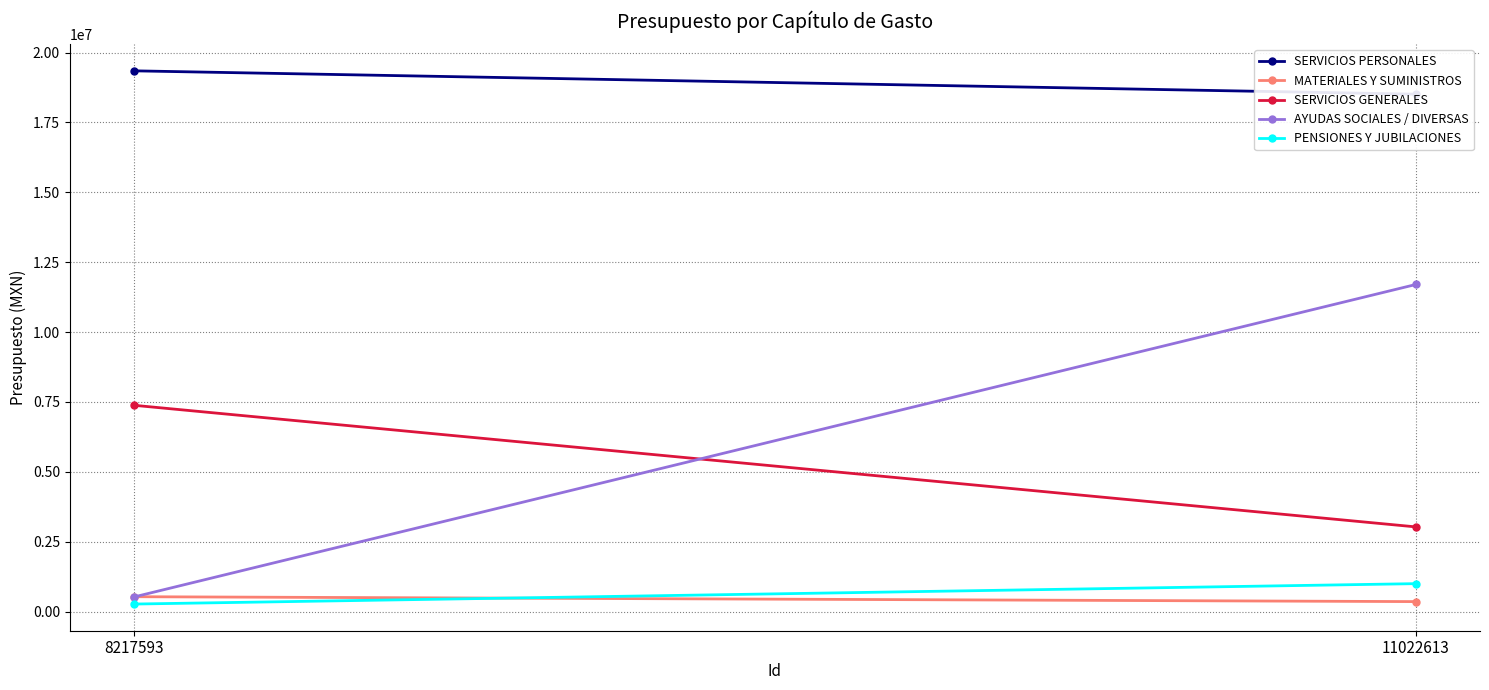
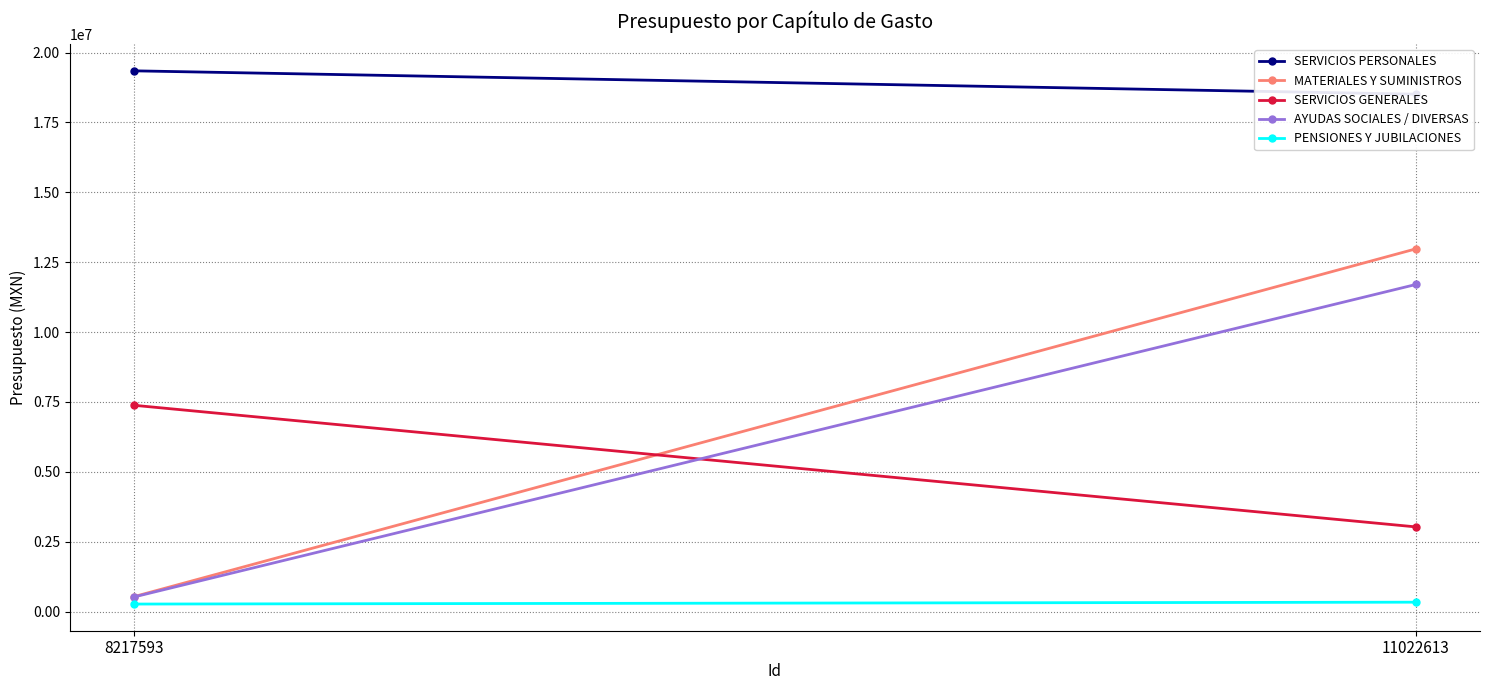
MATERIALES Y SUMINISTROS, 11022613: 400000 -> 13000000
PENSIONES Y JUBILACIONES, 11022613: 1000000 -> 300000
